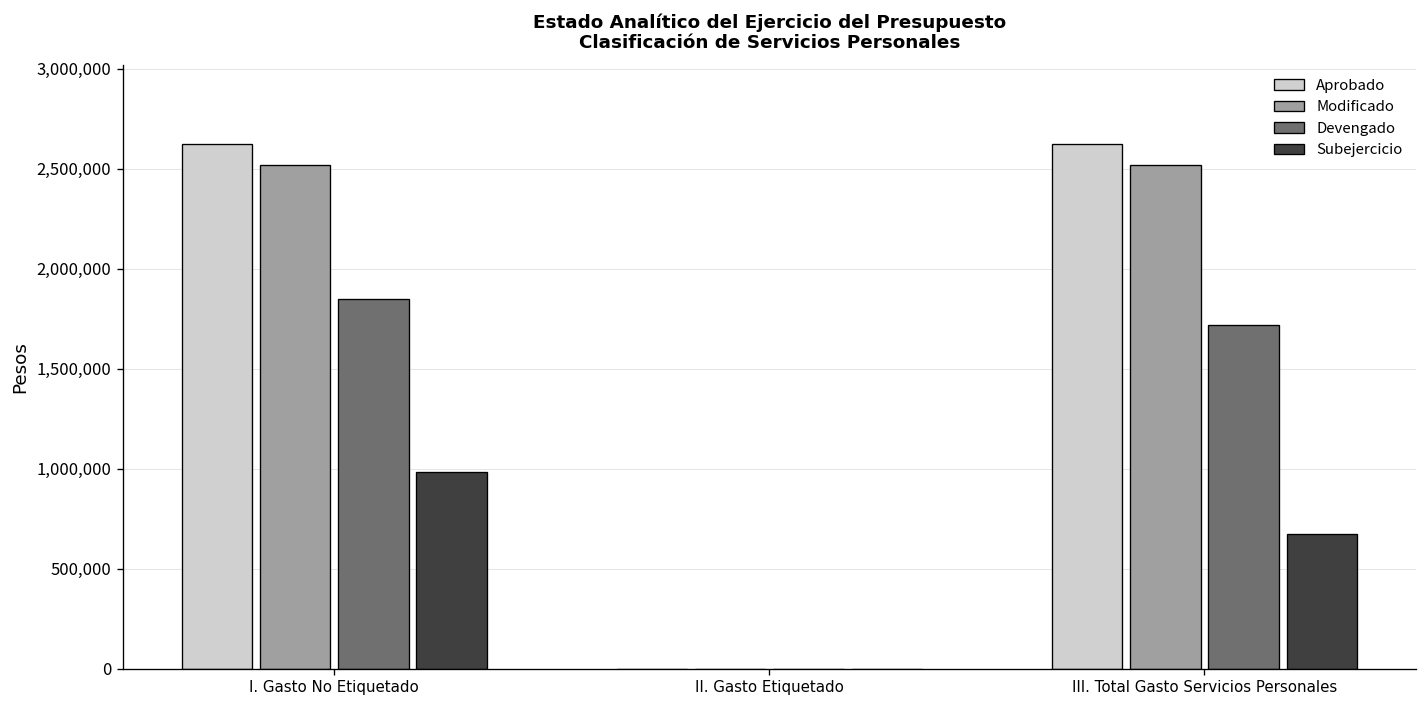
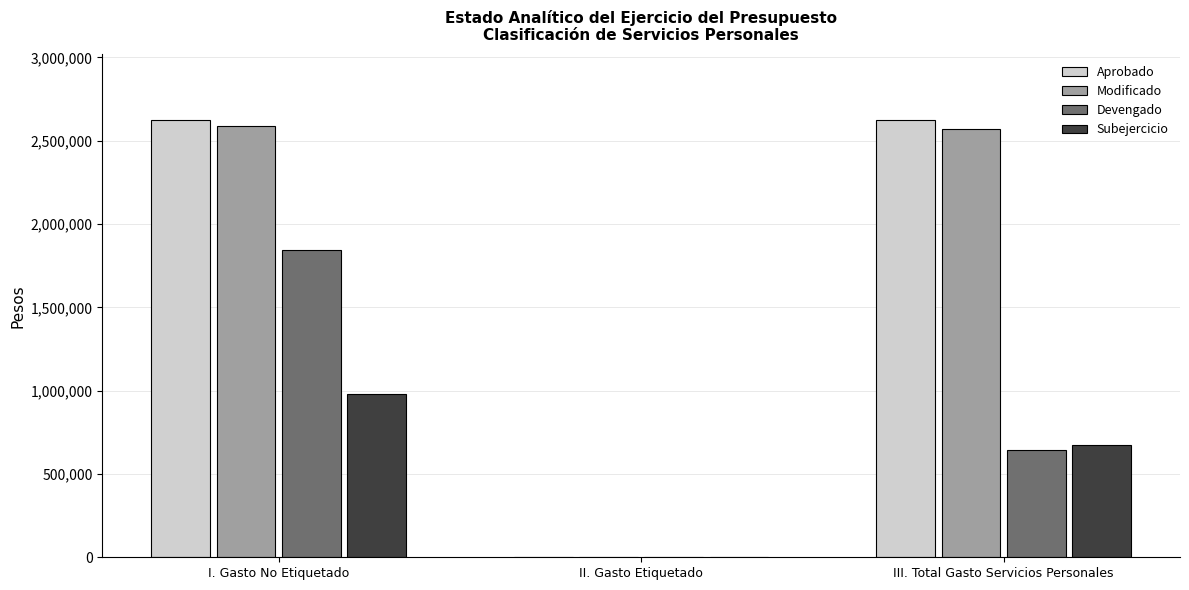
Modificado, I. Gasto No Etiquetado: 2,520,000 -> 2,590,000
Modificado, III. Total Gasto Servicios Personales: 2,520,000 -> 2,570,000
Devengado, III. Total Gasto Servicios Personales: 1,720,000 -> 650,000
